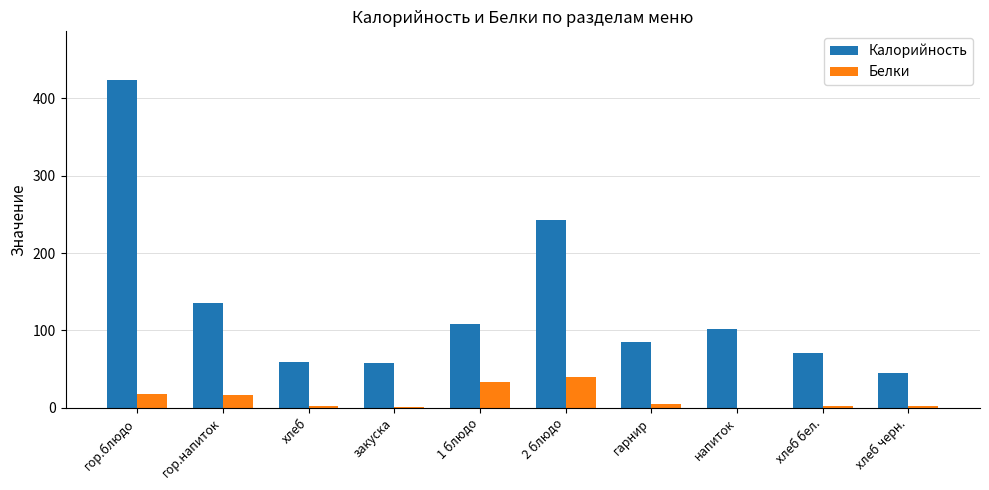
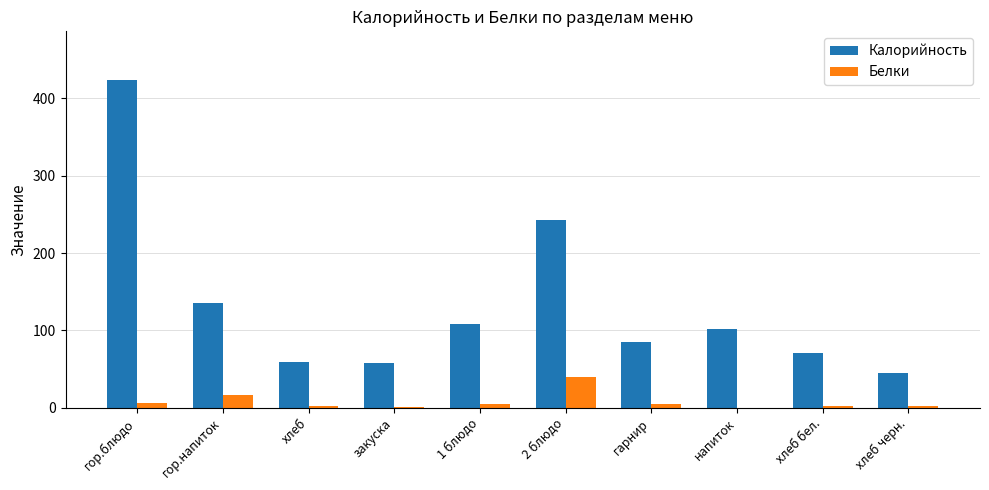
Белки, гор.блюдо: 20 -> 10
Белки, 1 блюдо: 30 -> 0
